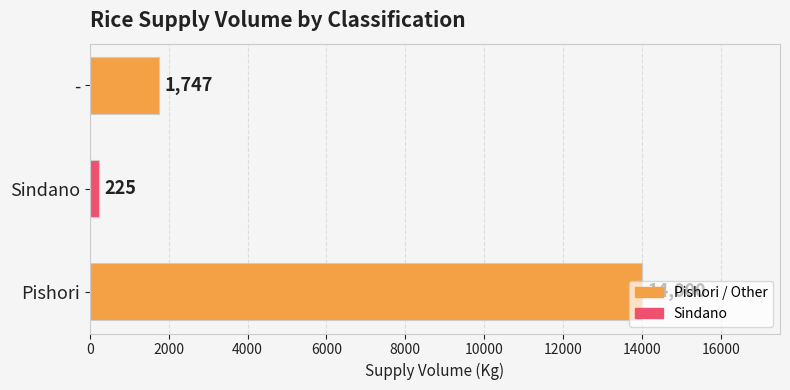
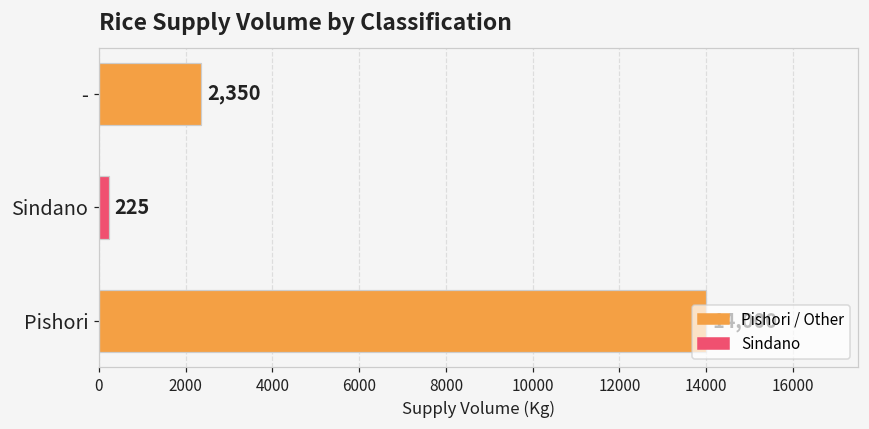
-: 1,747 -> 2,350
